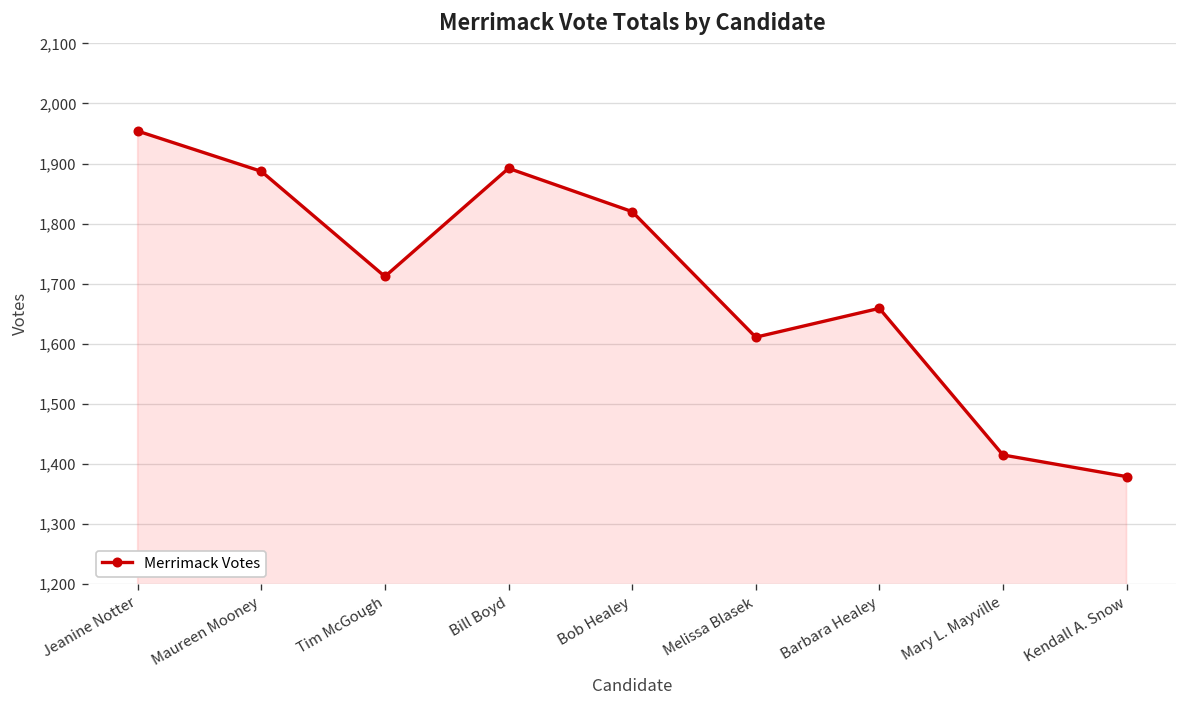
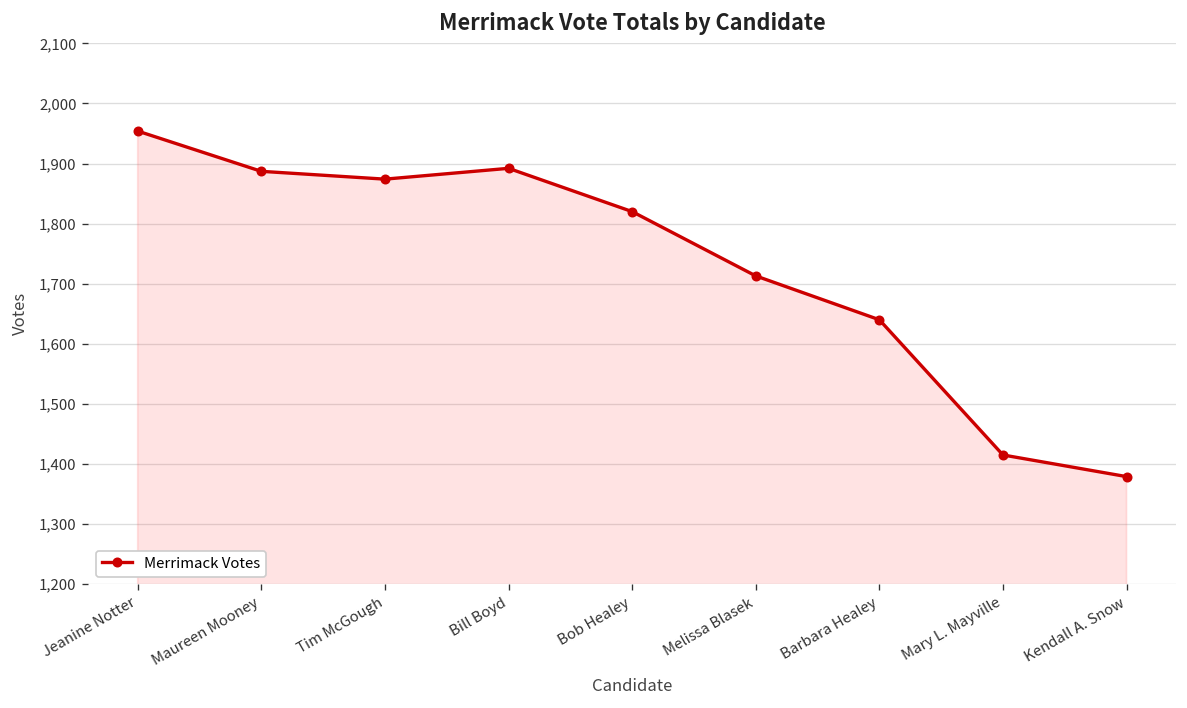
Tim McGough: 1,710 -> 1,870
Melissa Blasek: 1,610 -> 1,710
Barbara Healey: 1,660 -> 1,640
